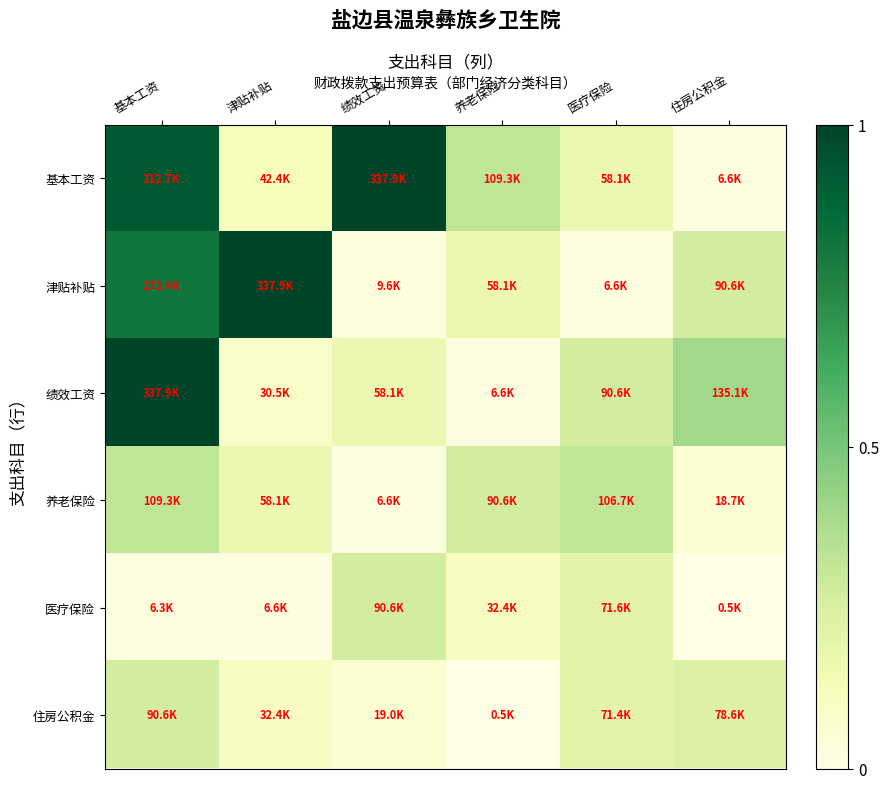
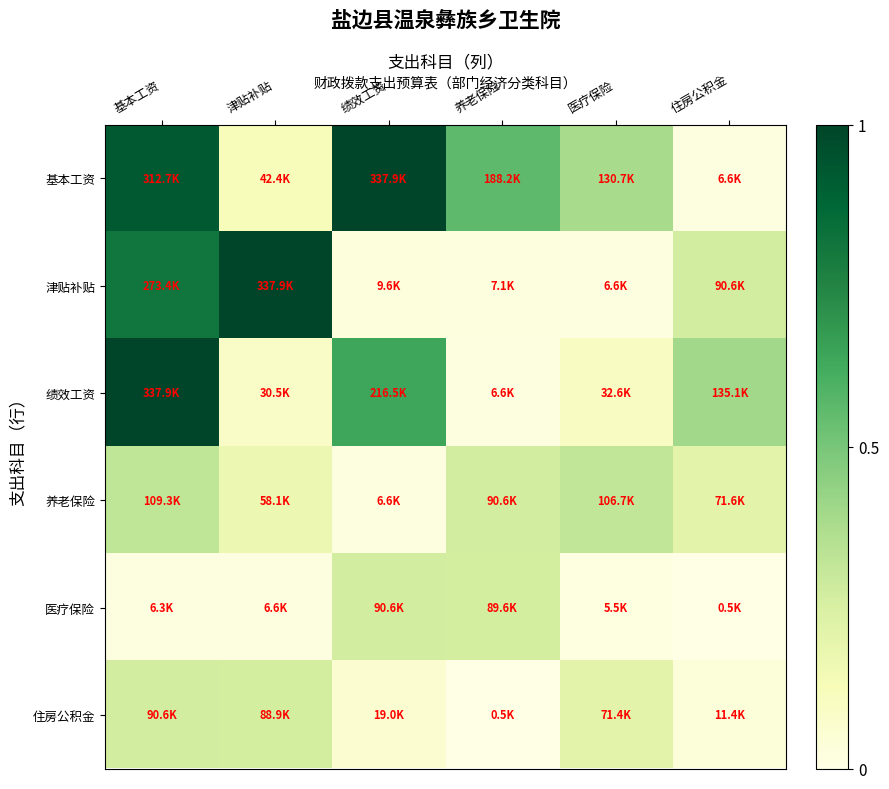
基本工资, 养老保险: 109.3K -> 188.2K
基本工资, 医疗保险: 58.1K -> 130.7K
津贴补贴, 养老保险: 58.1K -> 7.1K
绩效工资, 绩效工资: 58.1K -> 216.5K
绩效工资, 医疗保险: 90.6K -> 32.6K
养老保险, 住房公积金: 18.7K -> 71.6K
医疗保险, 养老保险: 32.4K -> 89.6K
医疗保险, 医疗保险: 71.6K -> 5.5K
住房公积金, 津贴补贴: 32.4K -> 88.9K
住房公积金, 住房公积金: 78.6K -> 11.4K
